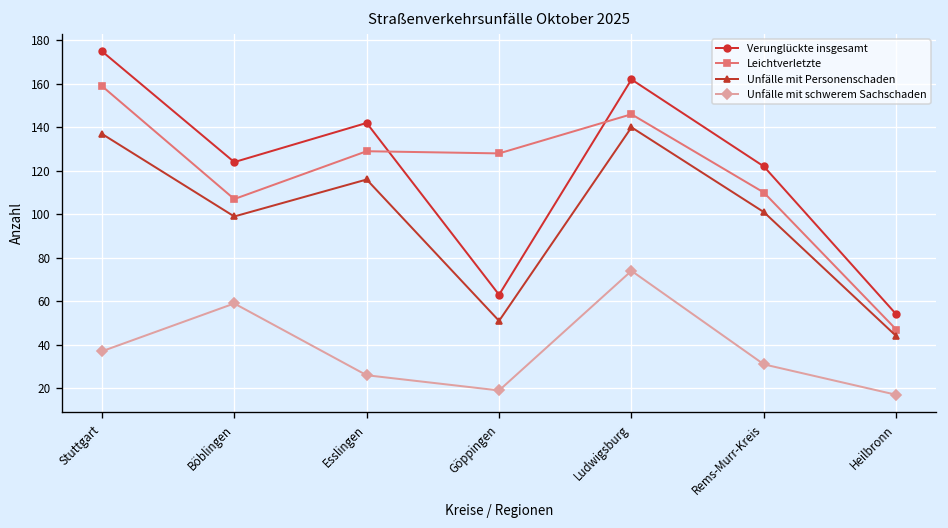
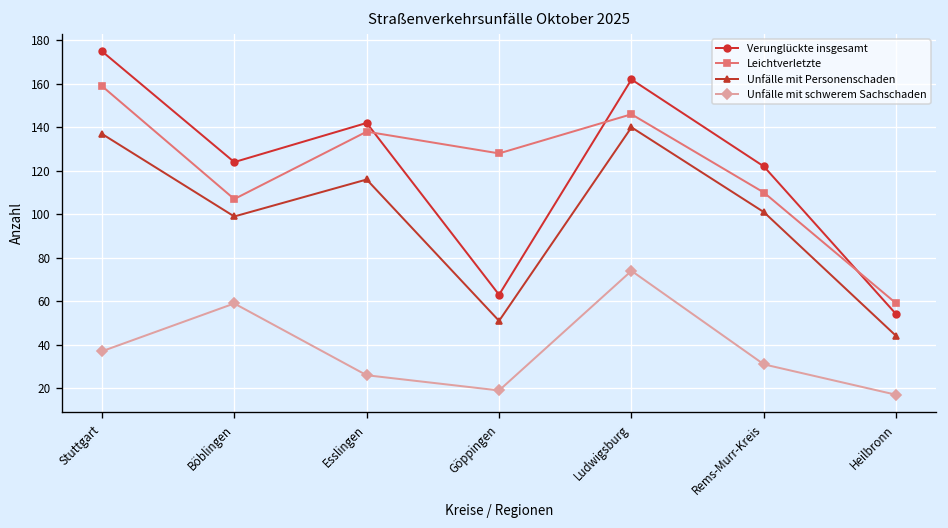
Leichtverletzte, Esslingen: 129 -> 138
Leichtverletzte, Heilbronn: 47 -> 59
